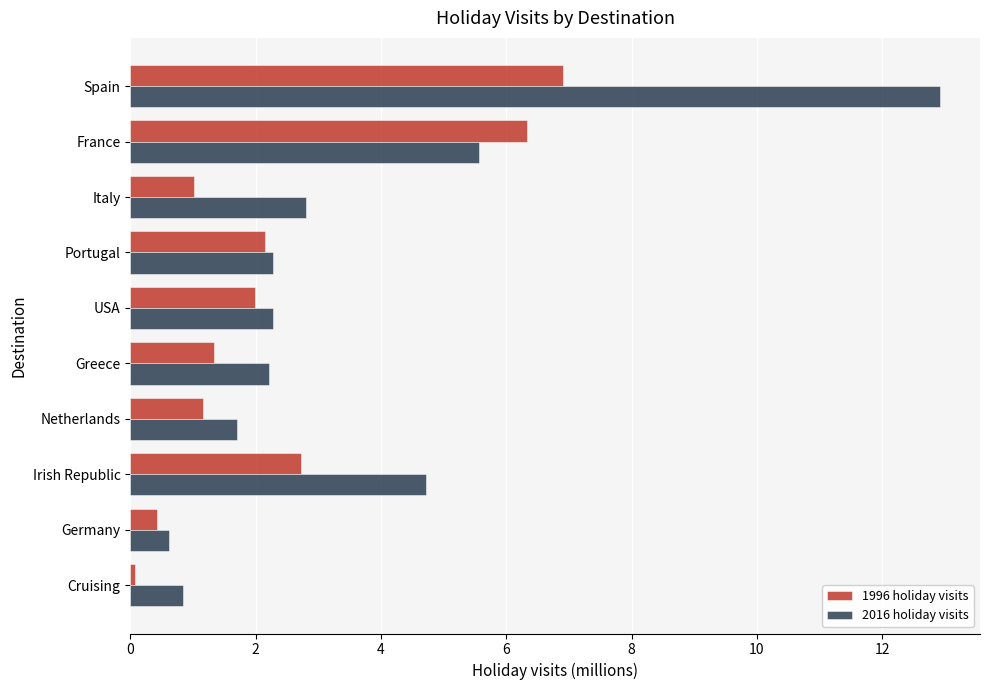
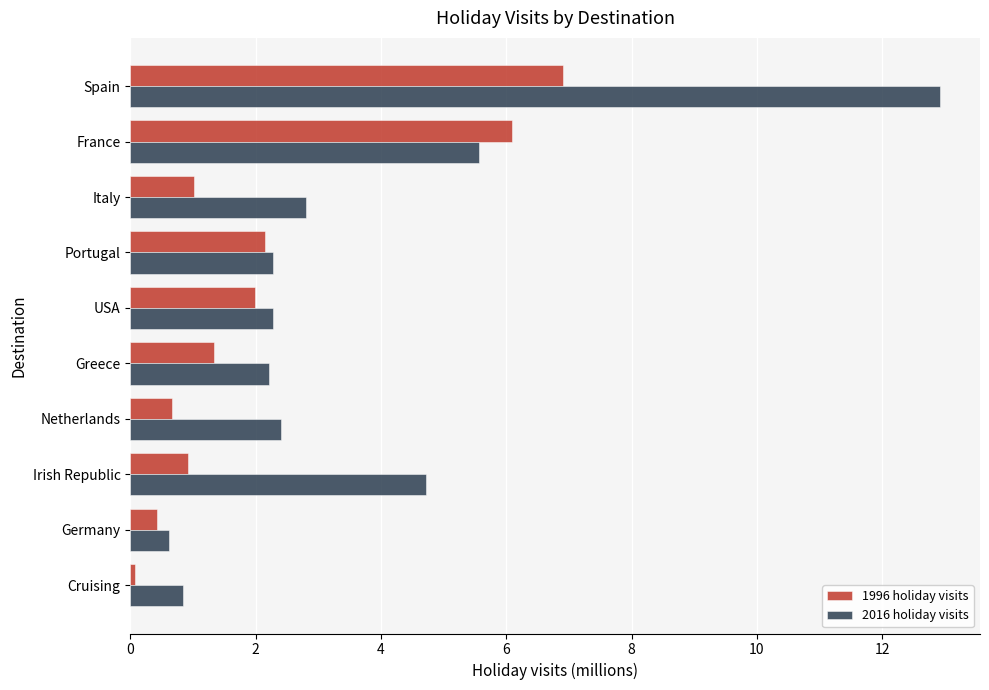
1996 holiday visits, France: 6.3 -> 6.1
1996 holiday visits, Netherlands: 1.2 -> 0.7
2016 holiday visits, Netherlands: 1.7 -> 2.4
1996 holiday visits, Irish Republic: 2.7 -> 0.9
